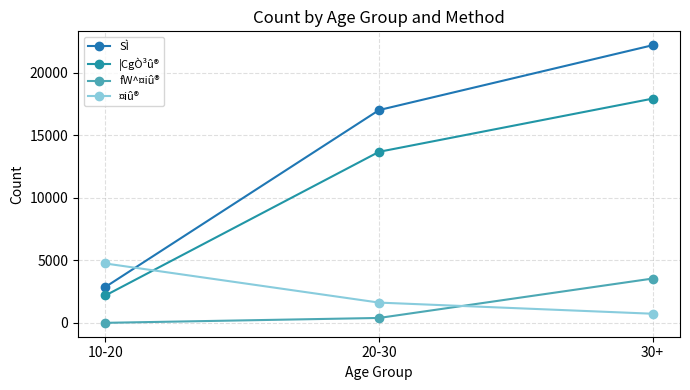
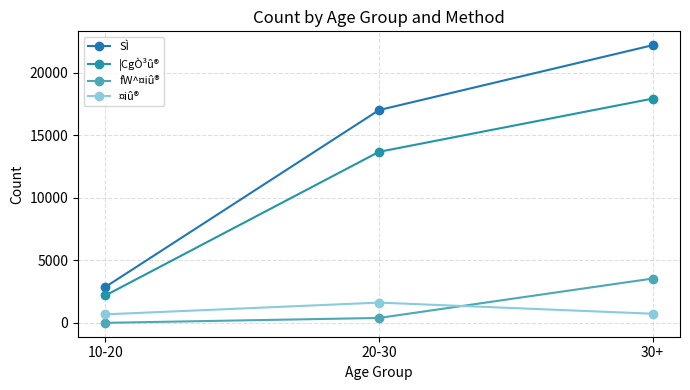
¤iû®, 10-20: 4800 -> 700
